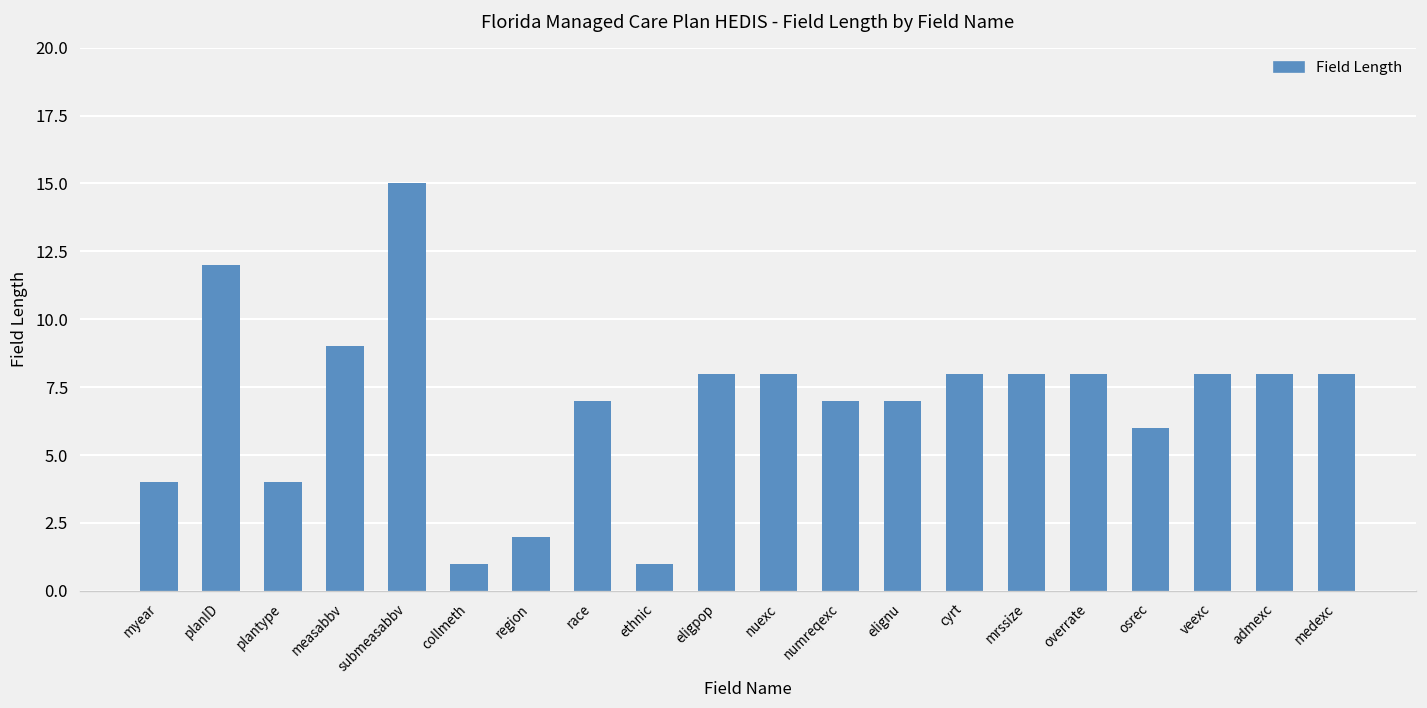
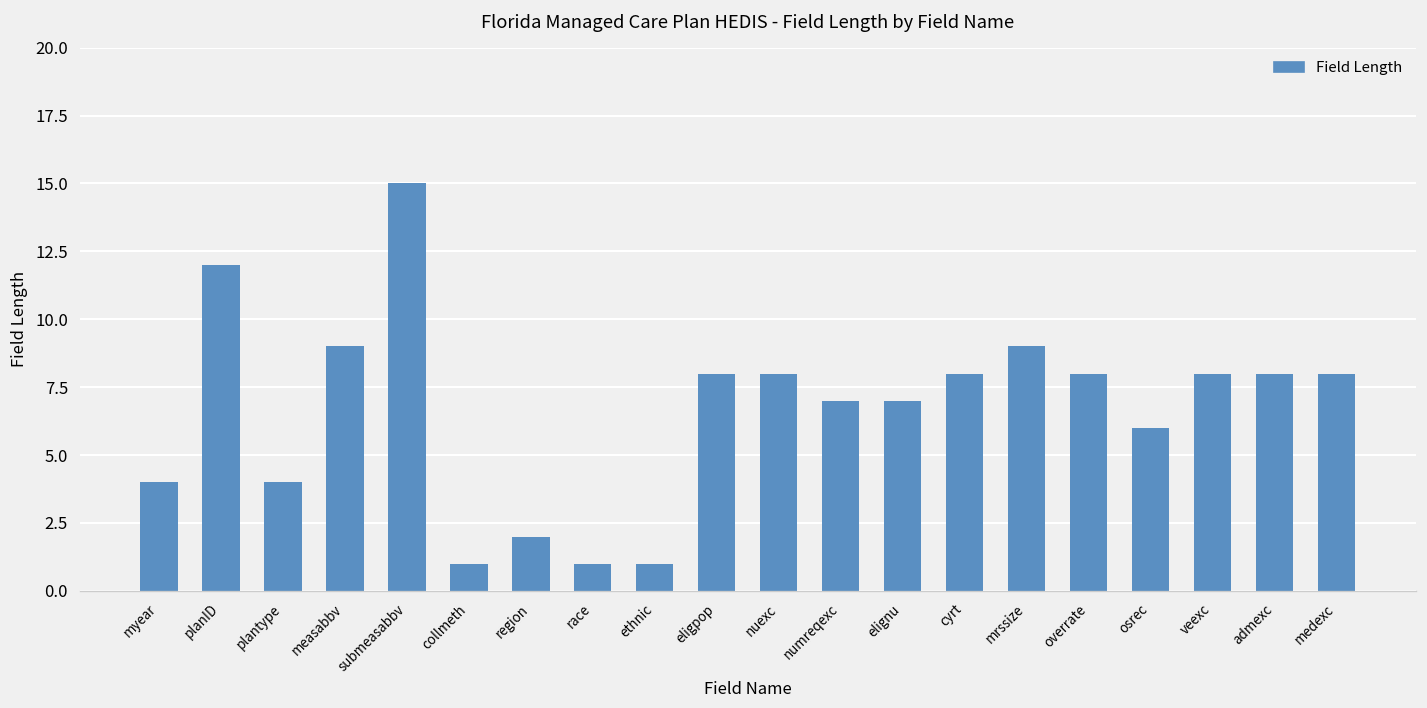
race: 7 -> 1
mrssize: 8 -> 9
